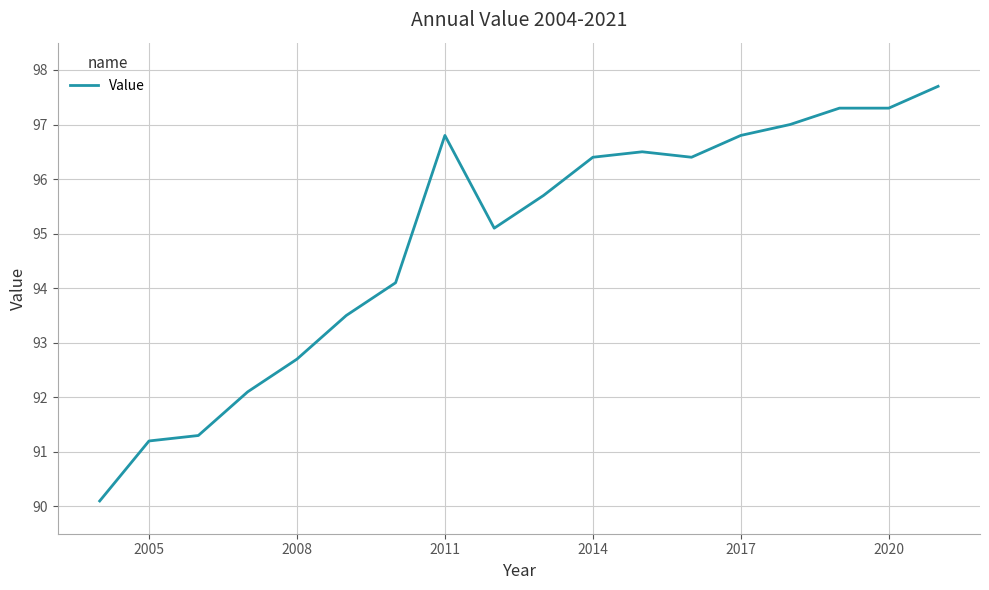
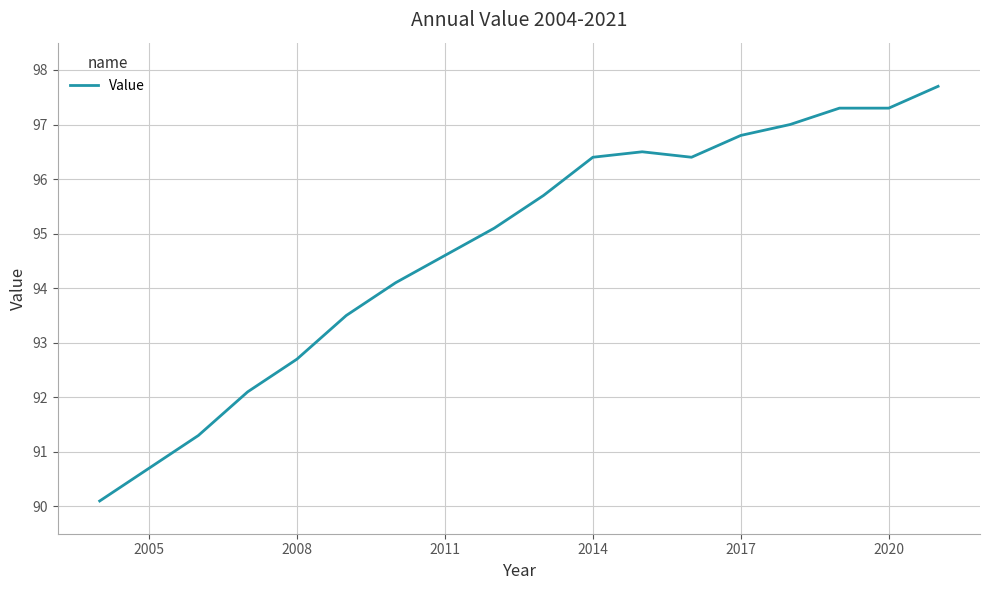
2005: 91.2 -> 90.7
2011: 96.8 -> 94.6
